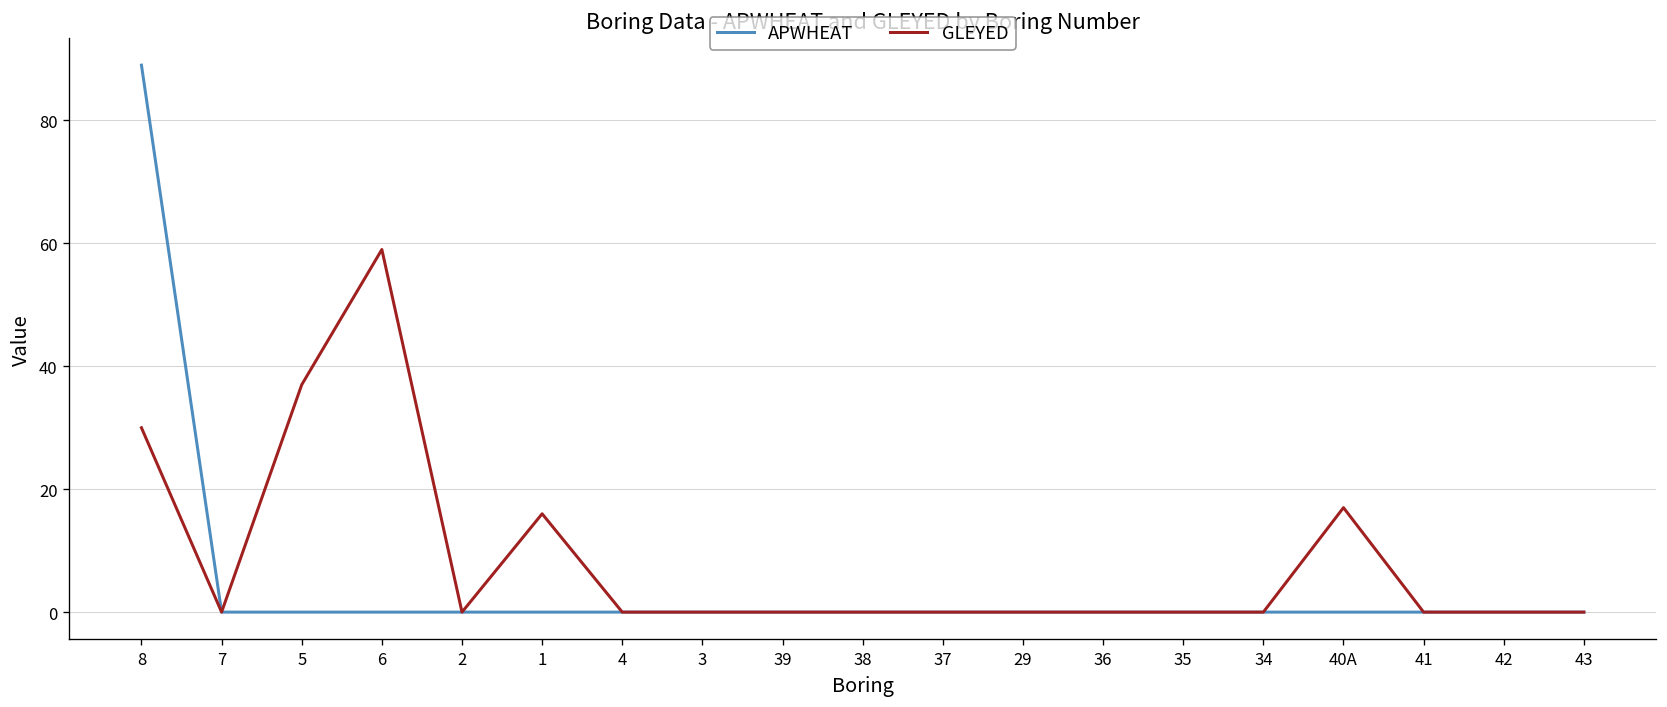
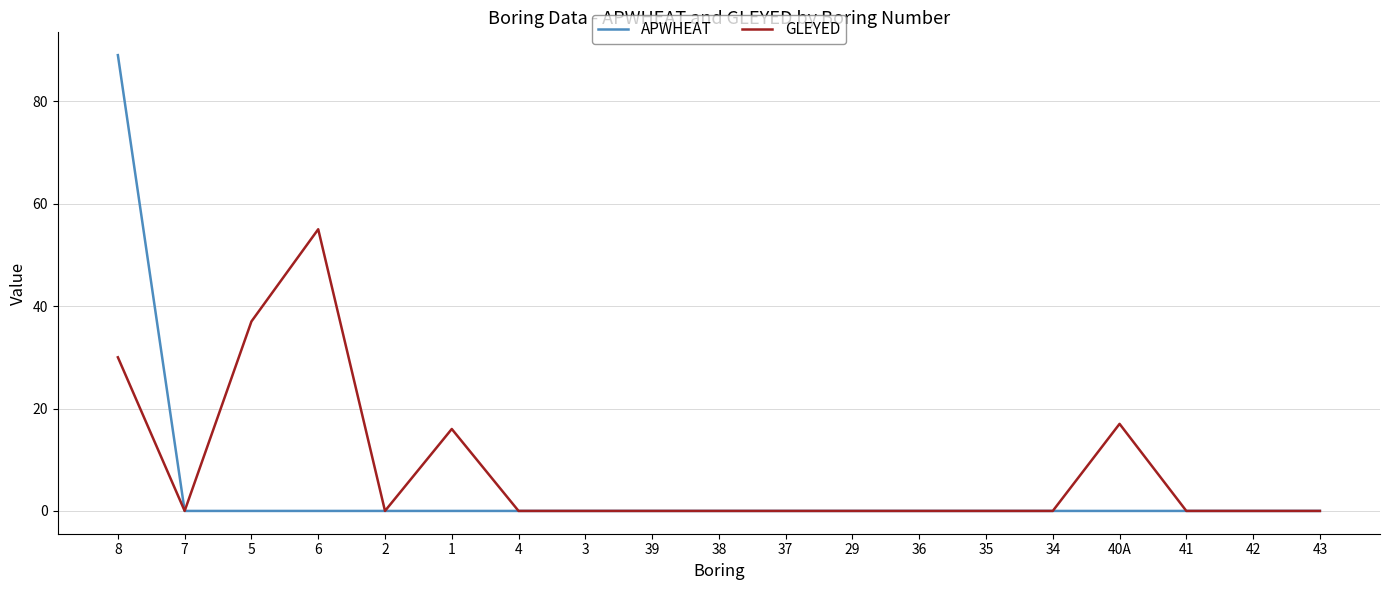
GLEYED, 6: 59 -> 55
